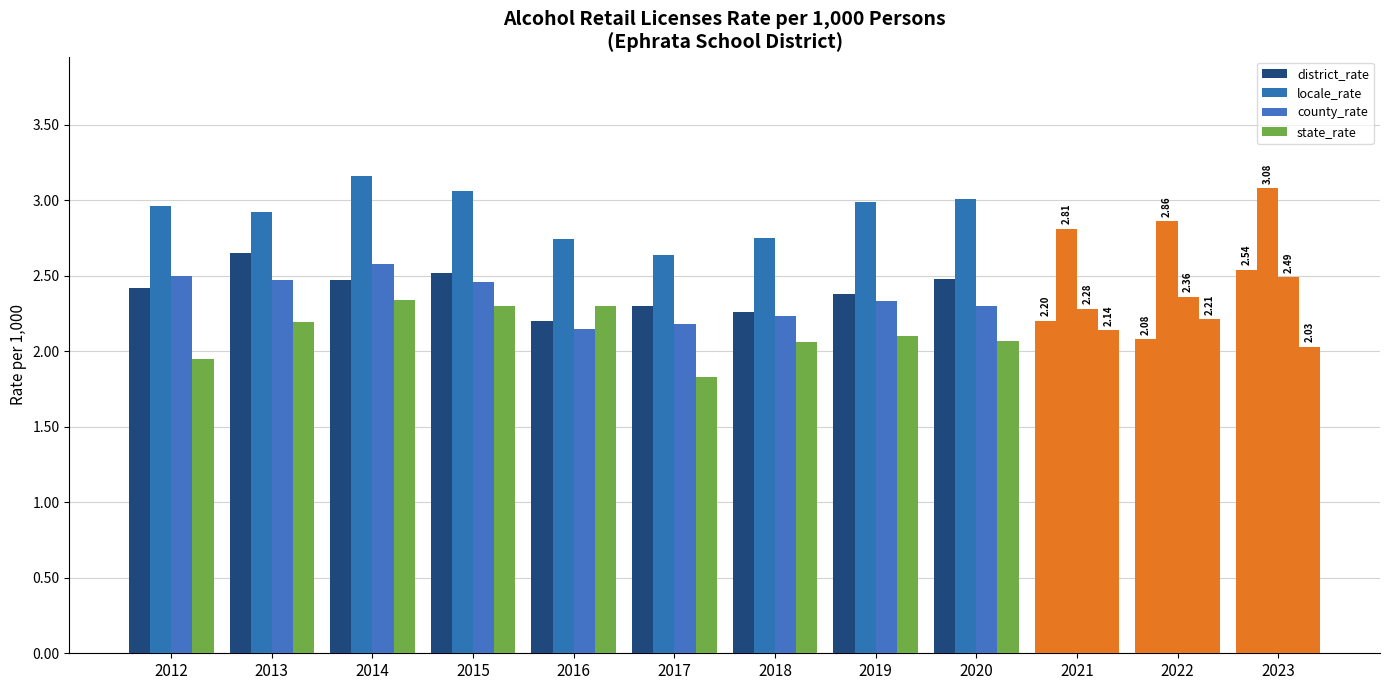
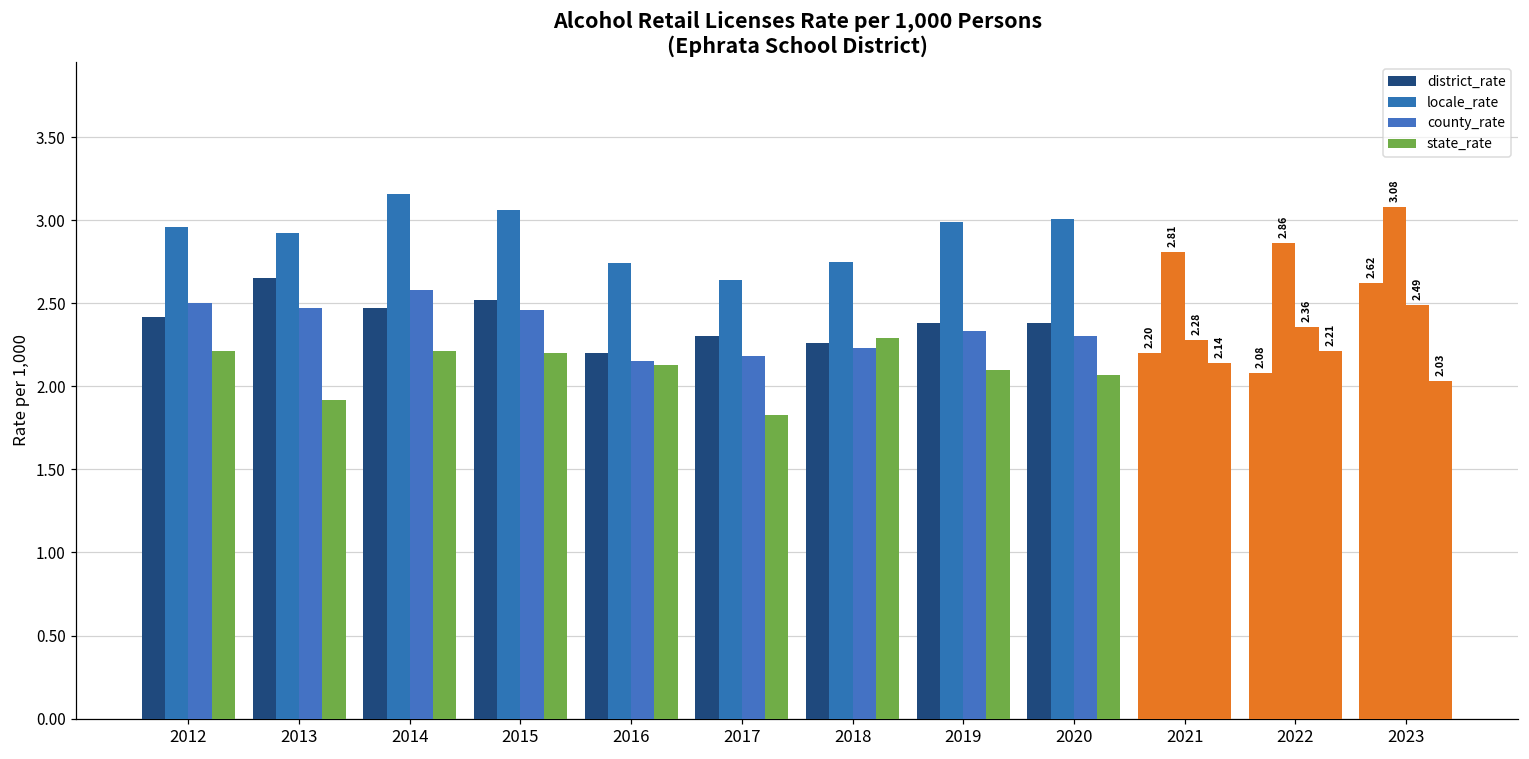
state_rate, 2012: 1.95 -> 2.21
state_rate, 2013: 2.19 -> 1.92
state_rate, 2014: 2.34 -> 2.21
state_rate, 2015: 2.3 -> 2.2
state_rate, 2016: 2.30 -> 2.13
state_rate, 2018: 2.06 -> 2.29
district_rate, 2020: 2.48 -> 2.38
district_rate, 2023: 2.54 -> 2.62
